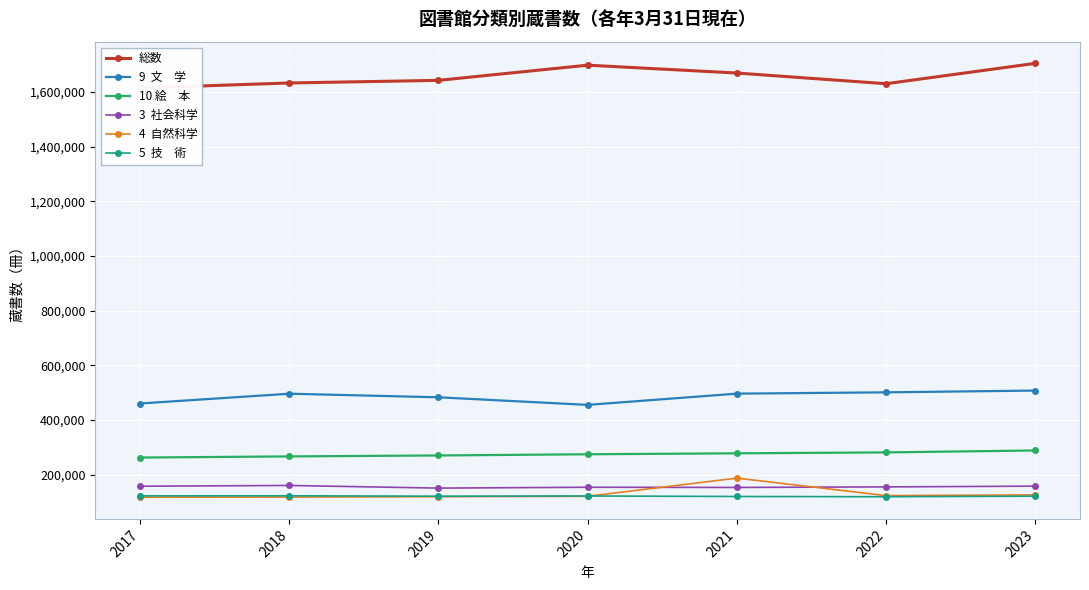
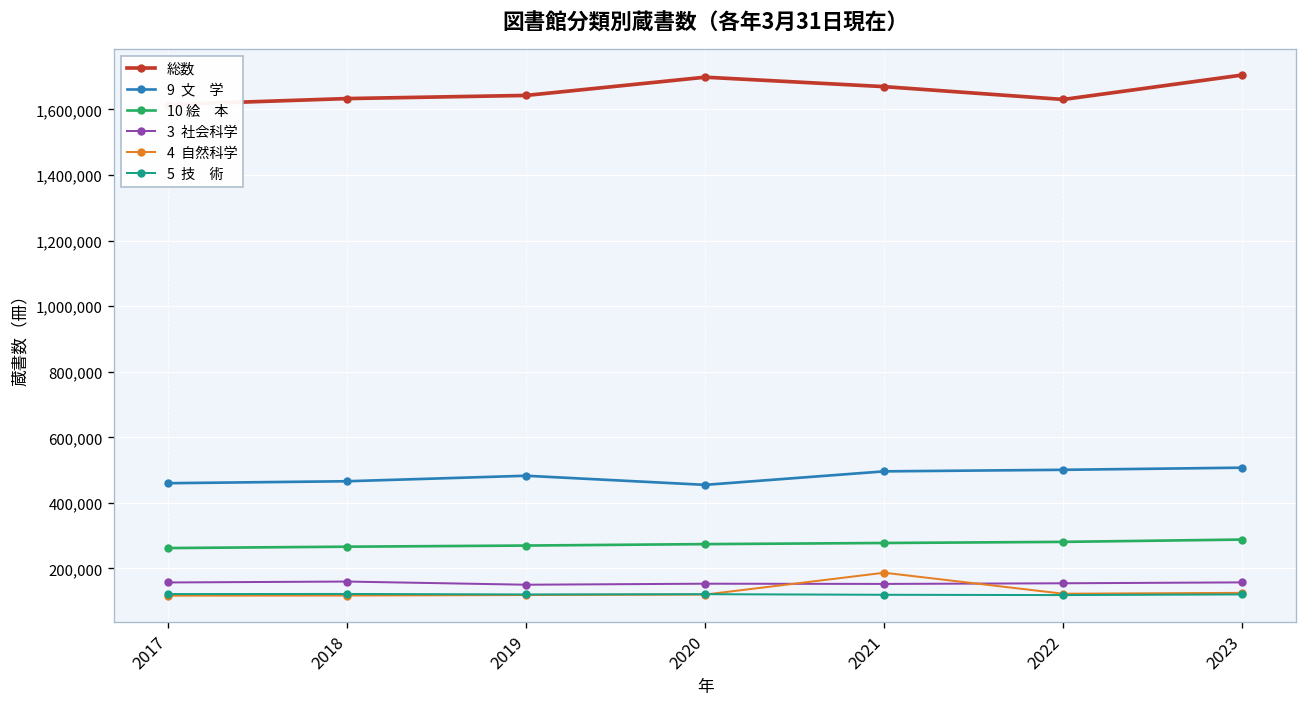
9 文 学, 2018: 500,000 -> 470,000
